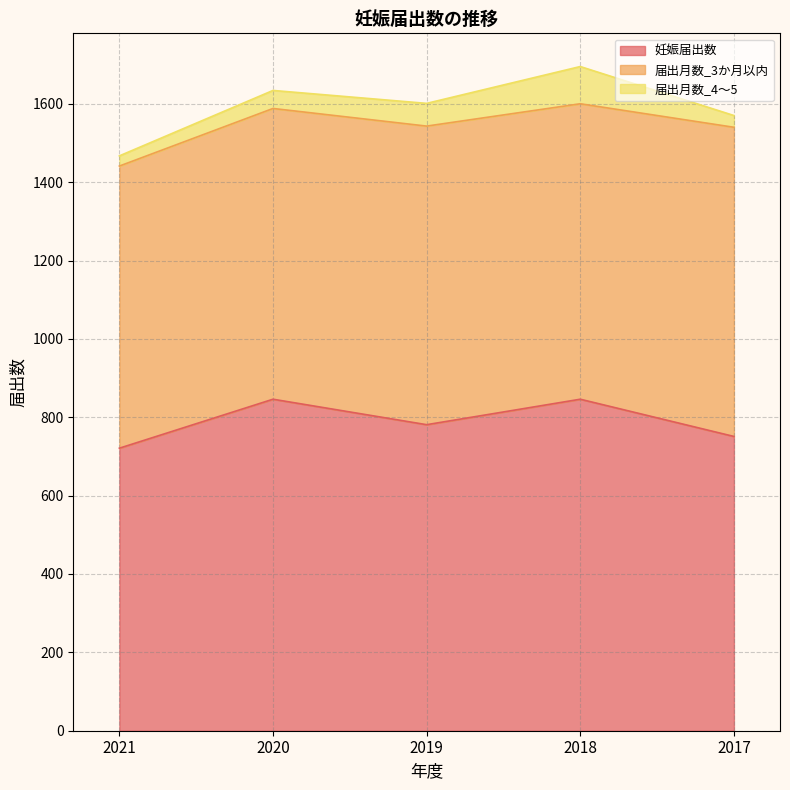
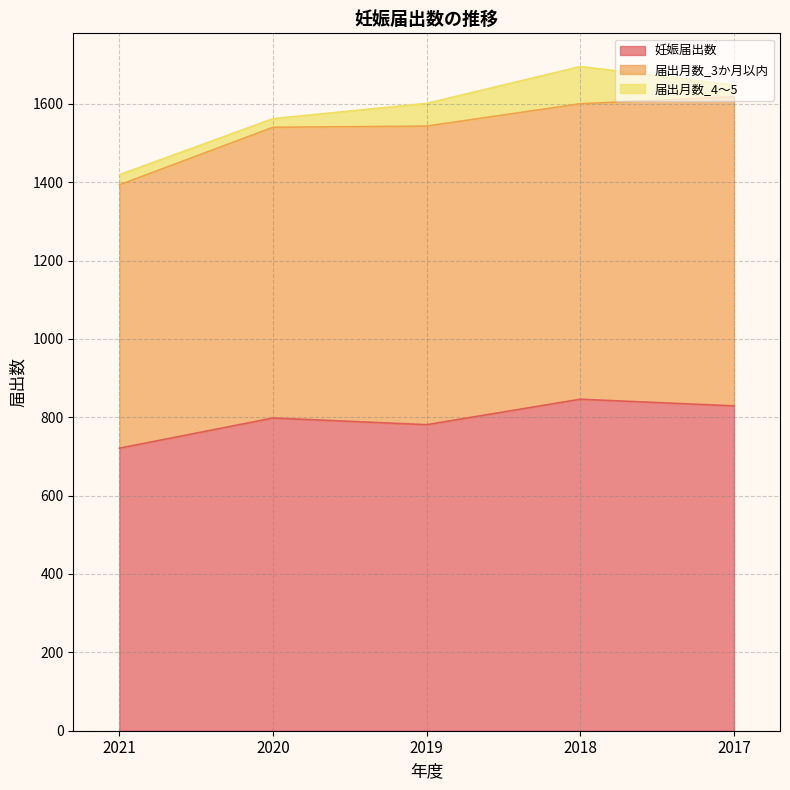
届出月数_3か月以内, 2021: 720 -> 670
妊娠届出数, 2020: 850 -> 800
届出月数_4～5, 2020: 50 -> 20
妊娠届出数, 2017: 750 -> 830
